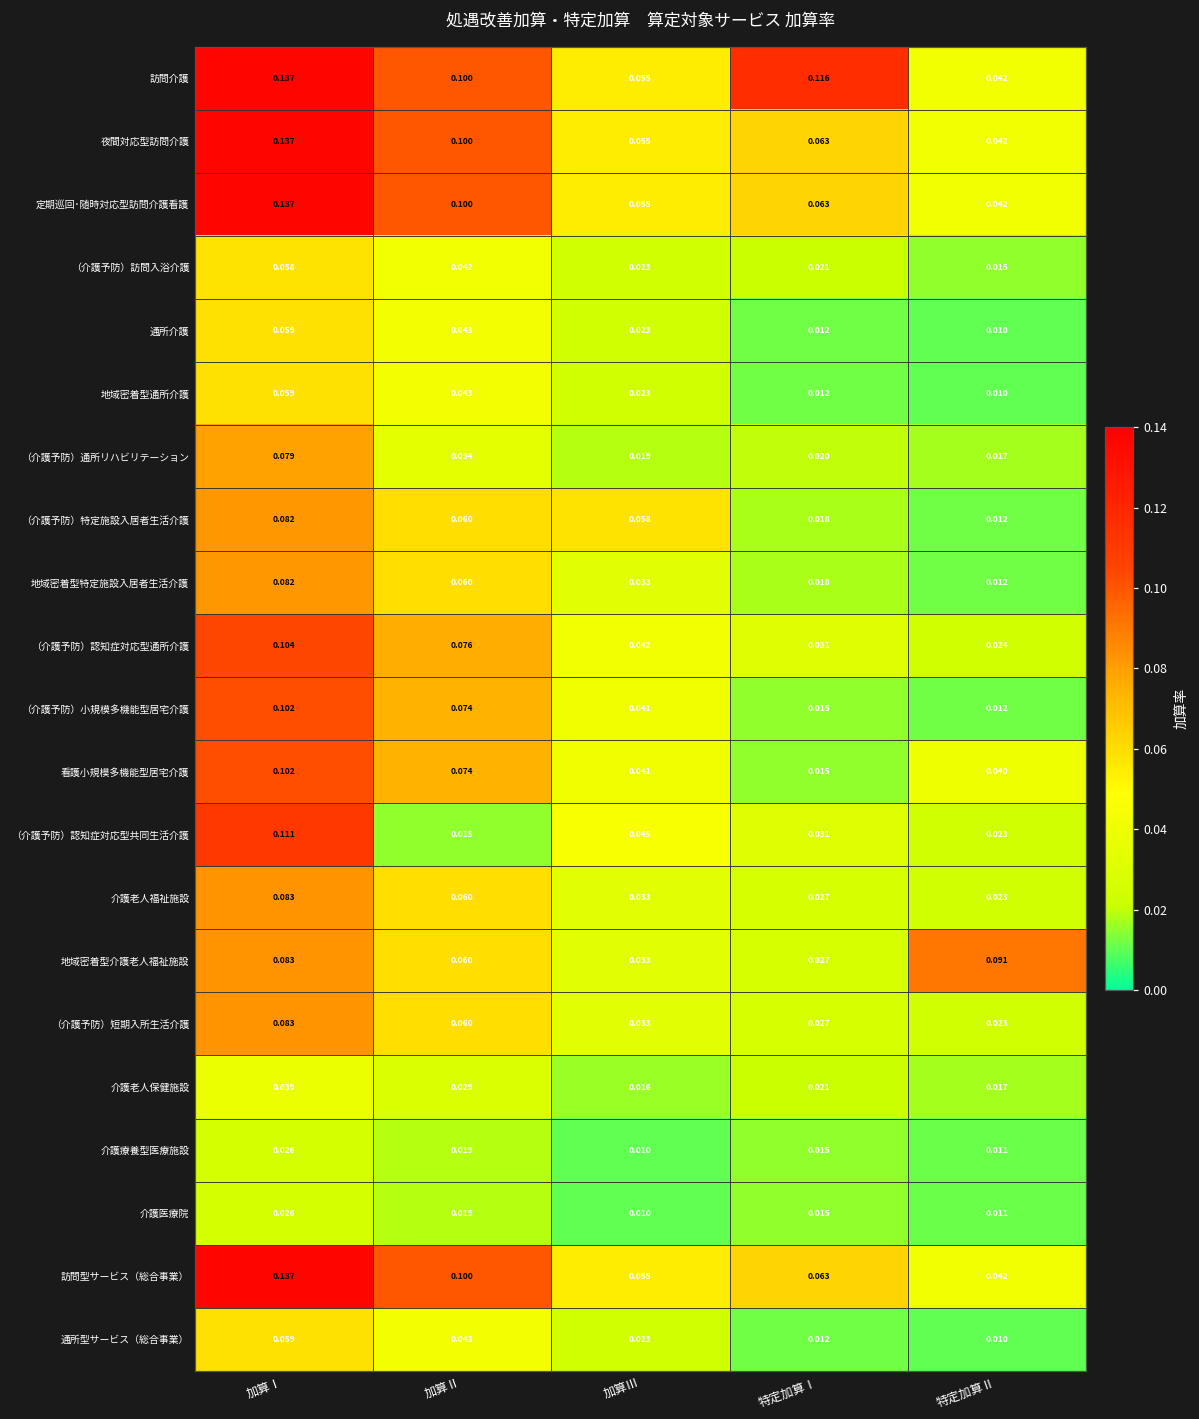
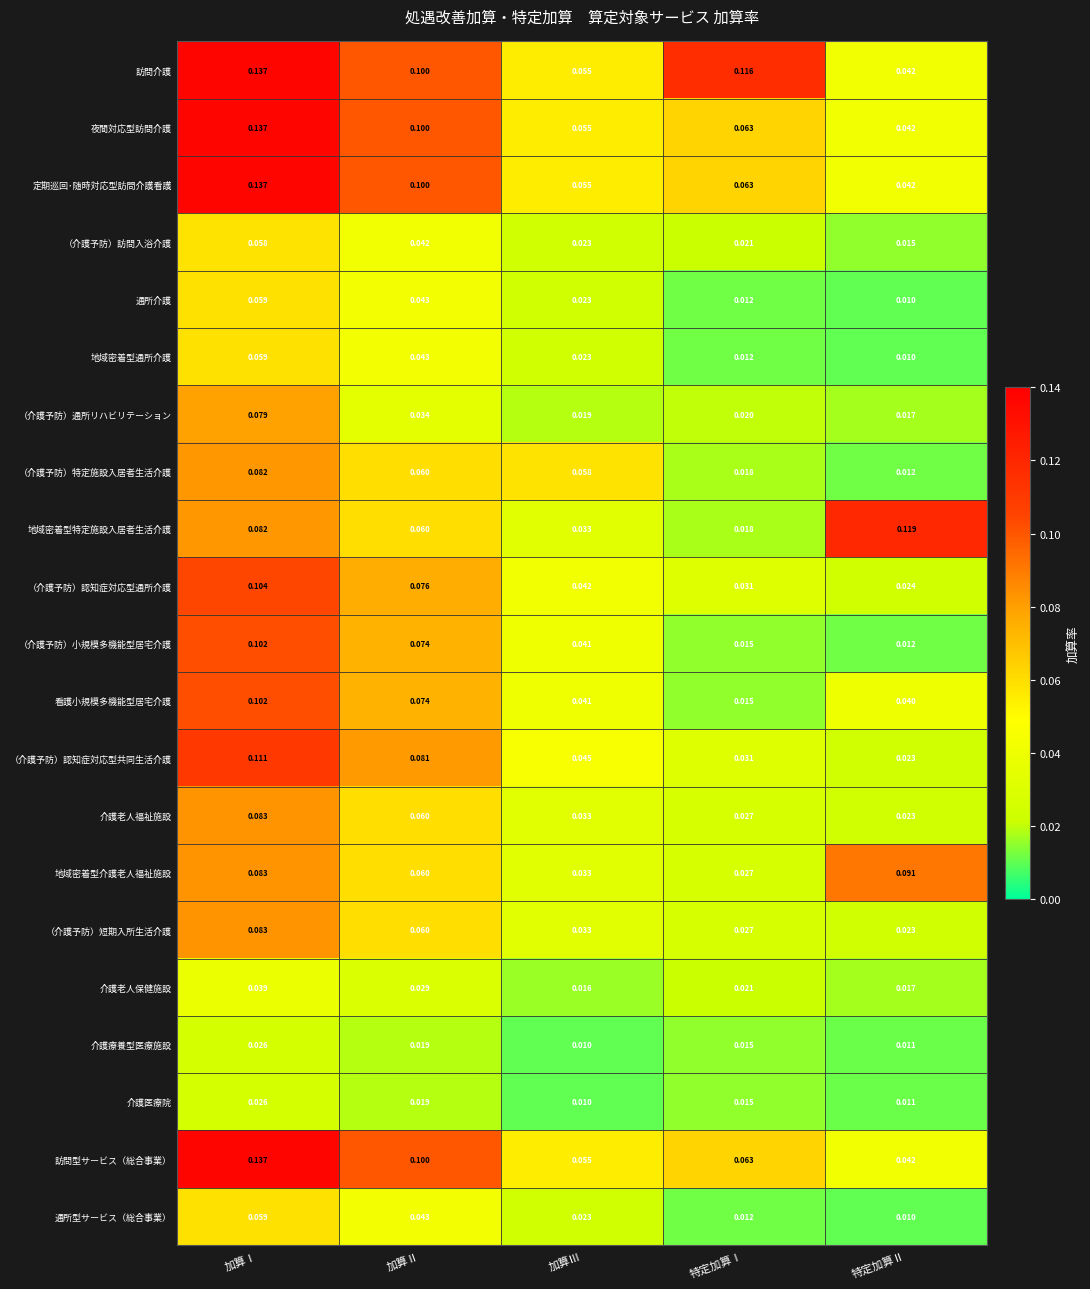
地域密着型特定施設入居者生活介護, 特定加算Ⅱ: 0.012 -> 0.119
（介護予防）認知症対応型共同生活介護, 加算Ⅱ: 0.015 -> 0.081
